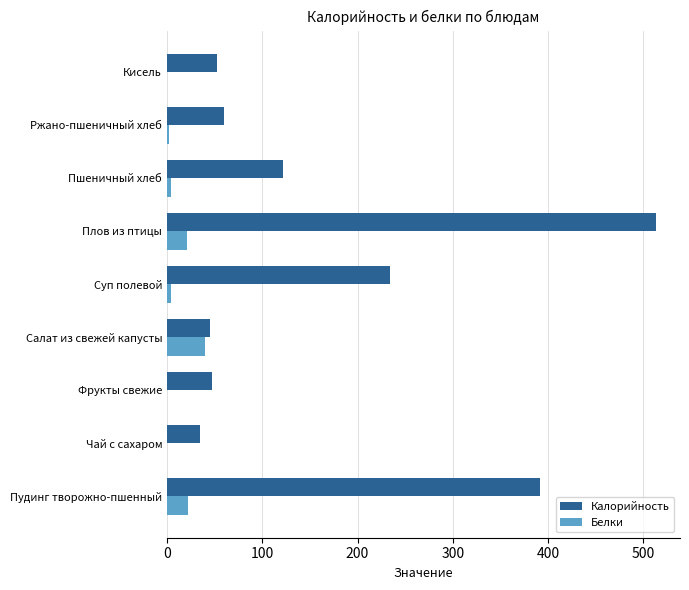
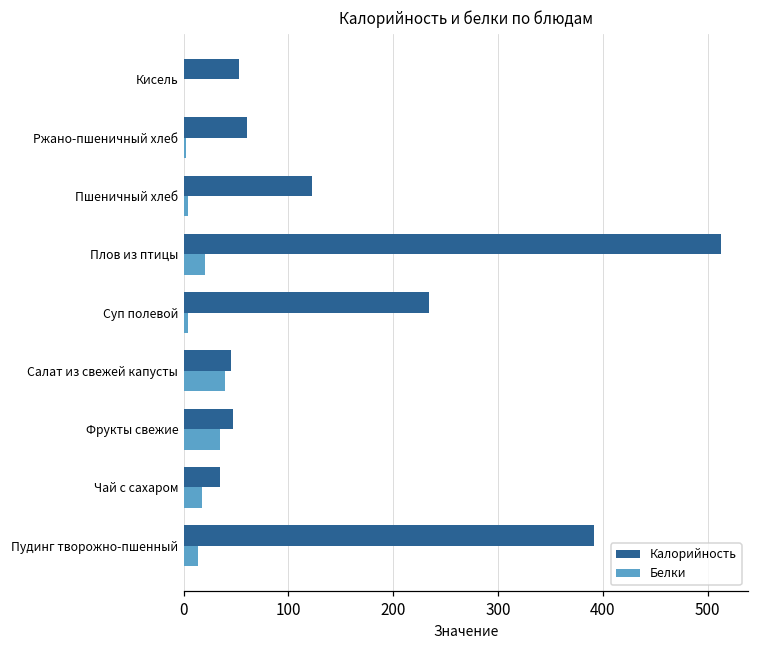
Белки, Фрукты свежие: 0 -> 30
Белки, Чай с сахаром: 0 -> 20
Белки, Пудинг творожно-пшенный: 20 -> 10
